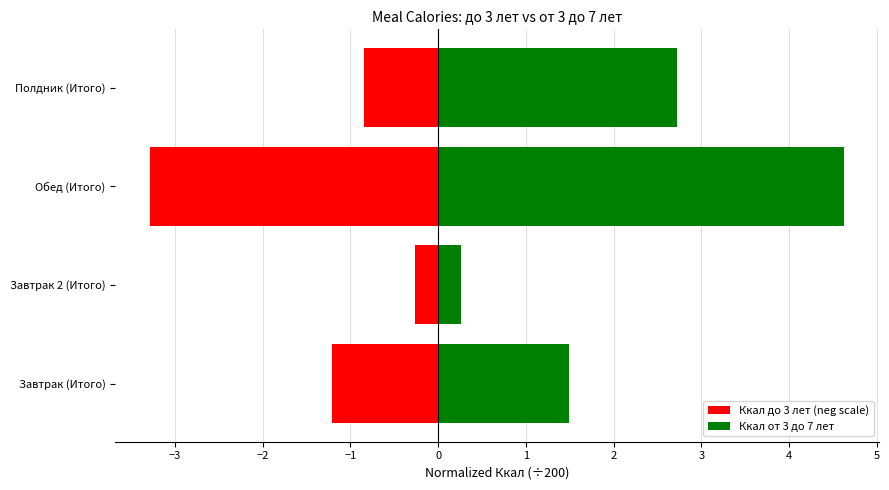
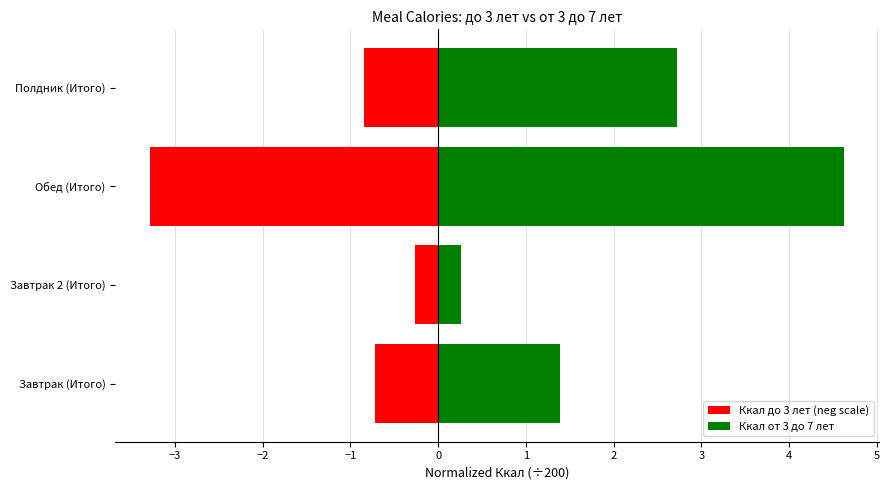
Ккал до 3 лет (neg scale), Завтрак (Итого): -1.2 -> -0.7
Ккал от 3 до 7 лет, Завтрак (Итого): 1.5 -> 1.4
